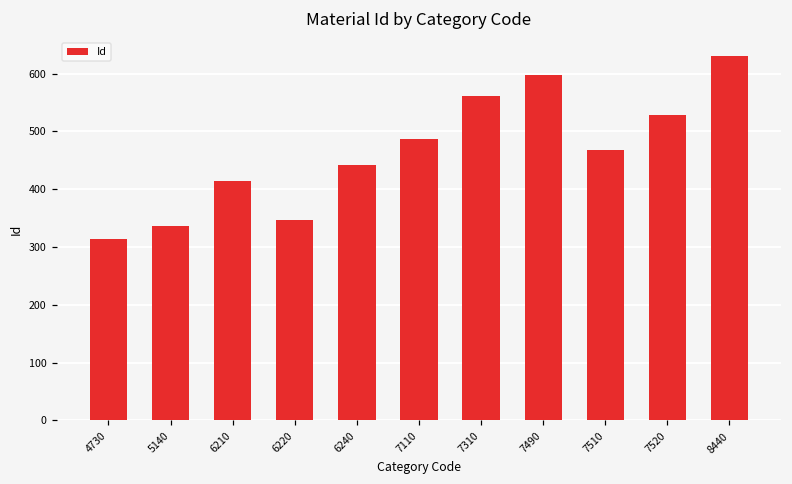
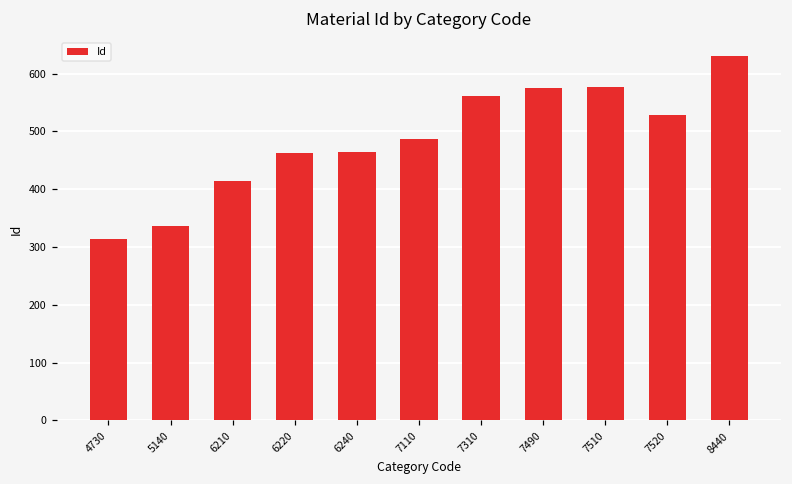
6220: 350 -> 460
6240: 440 -> 470
7490: 600 -> 580
7510: 470 -> 580
